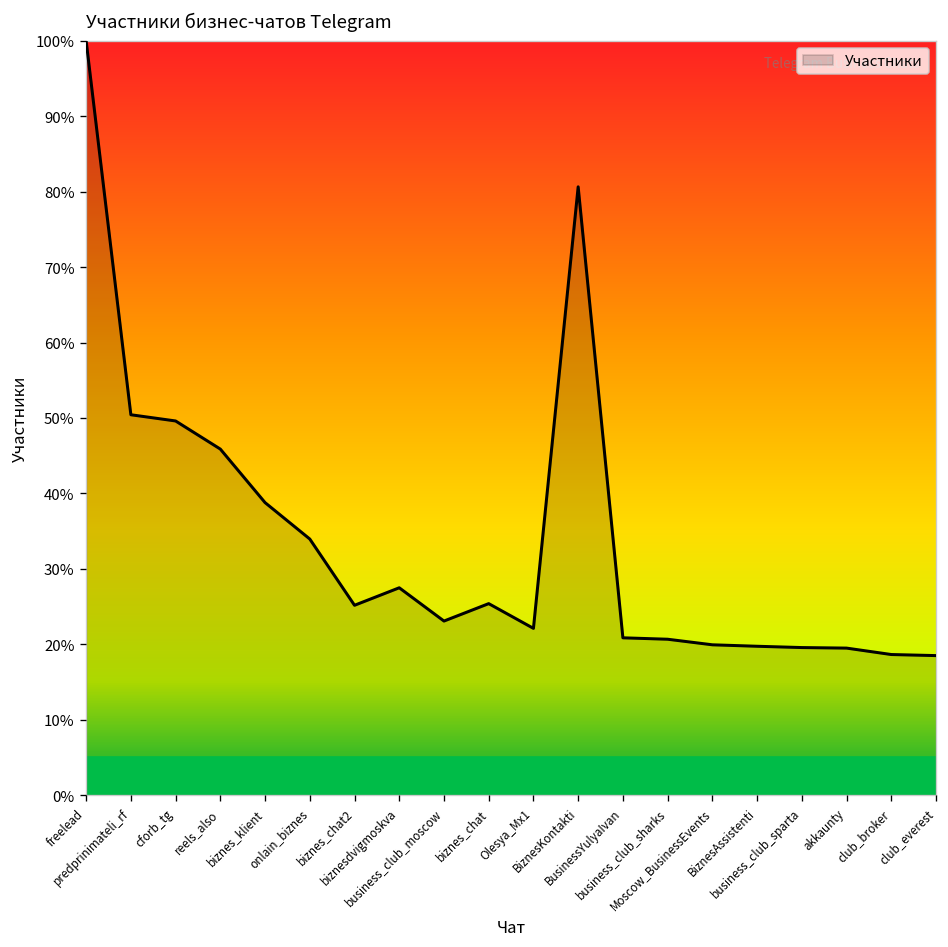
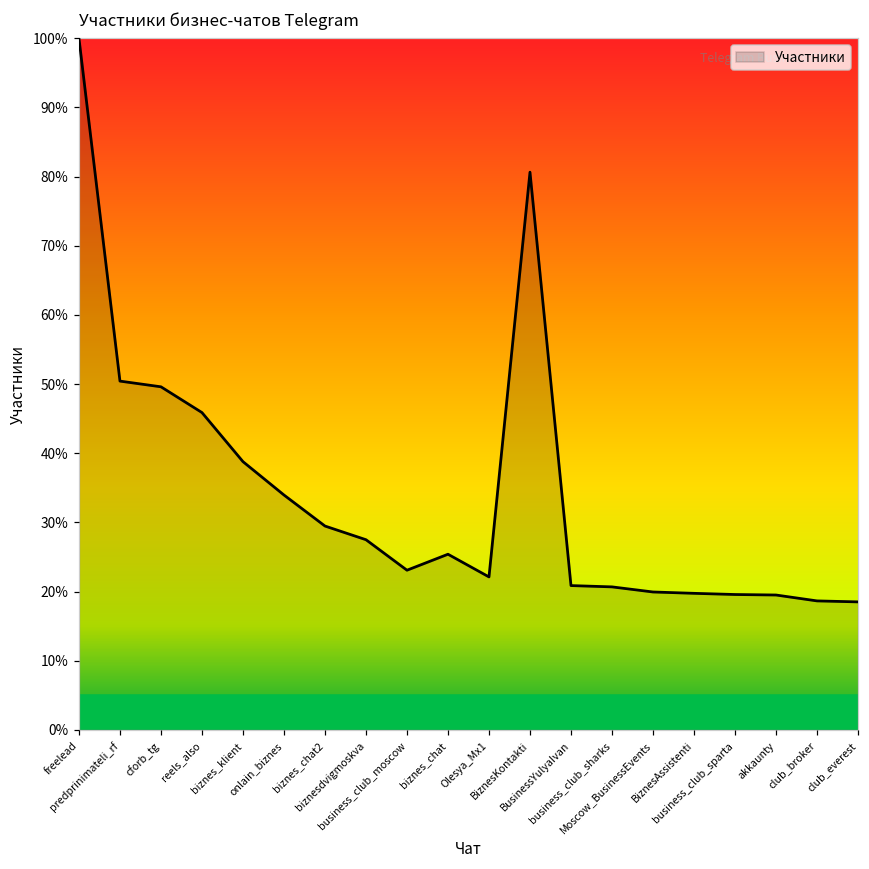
biznes_chat2: 25% -> 29%
